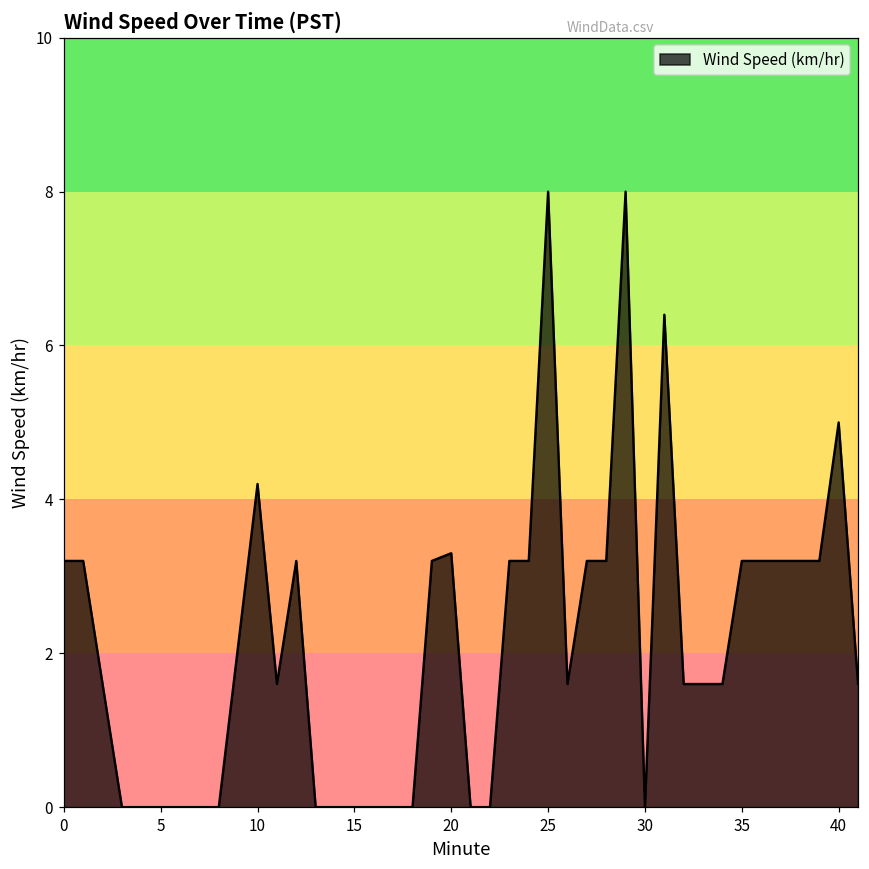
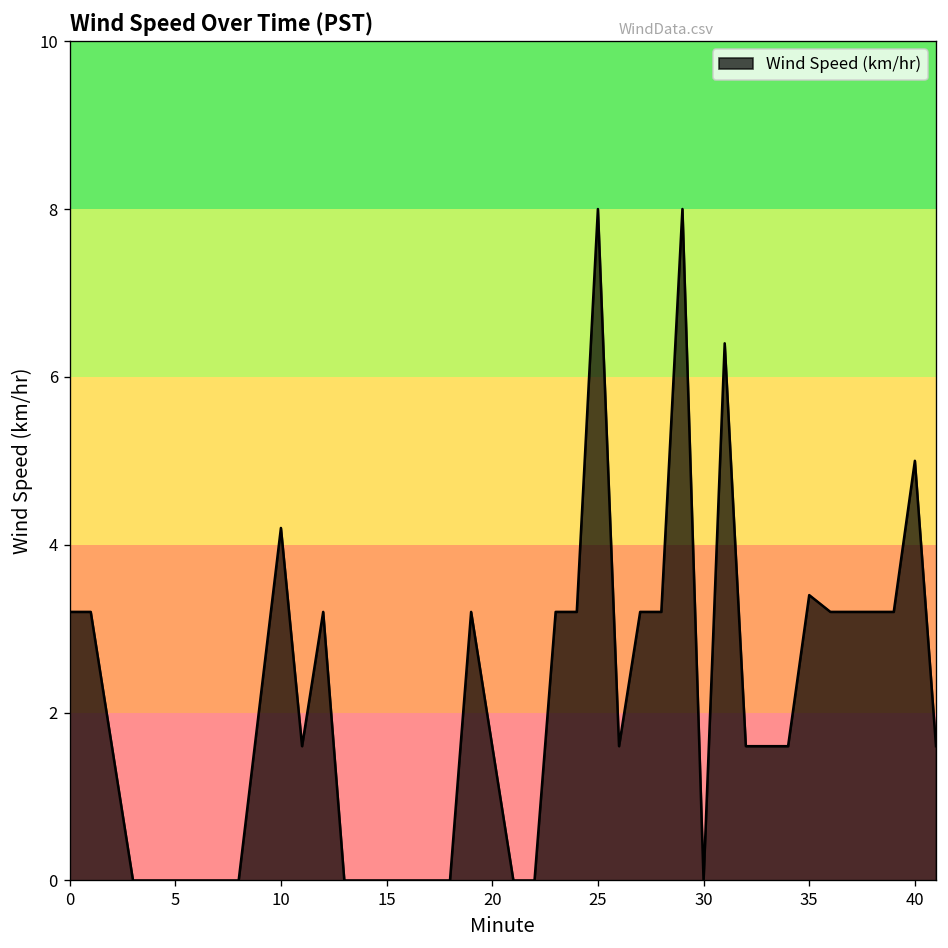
20: 3.3 -> 1.6
35: 3.2 -> 3.4
